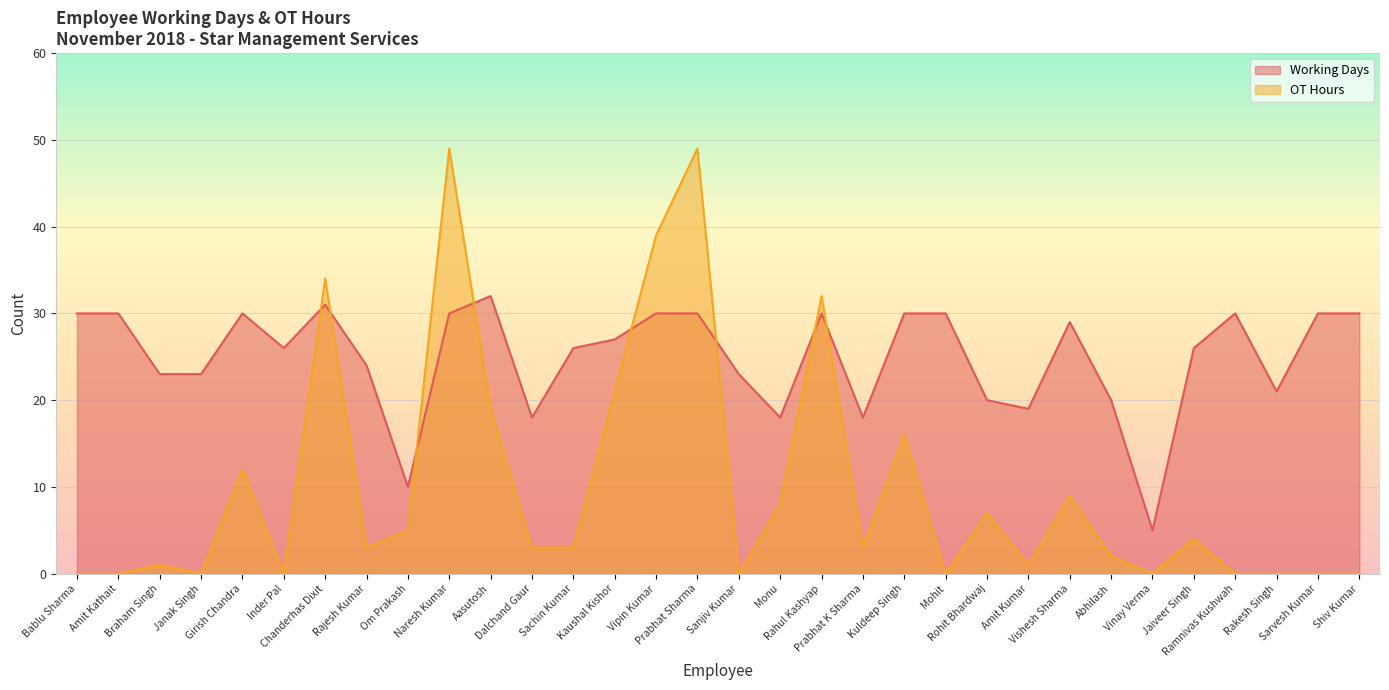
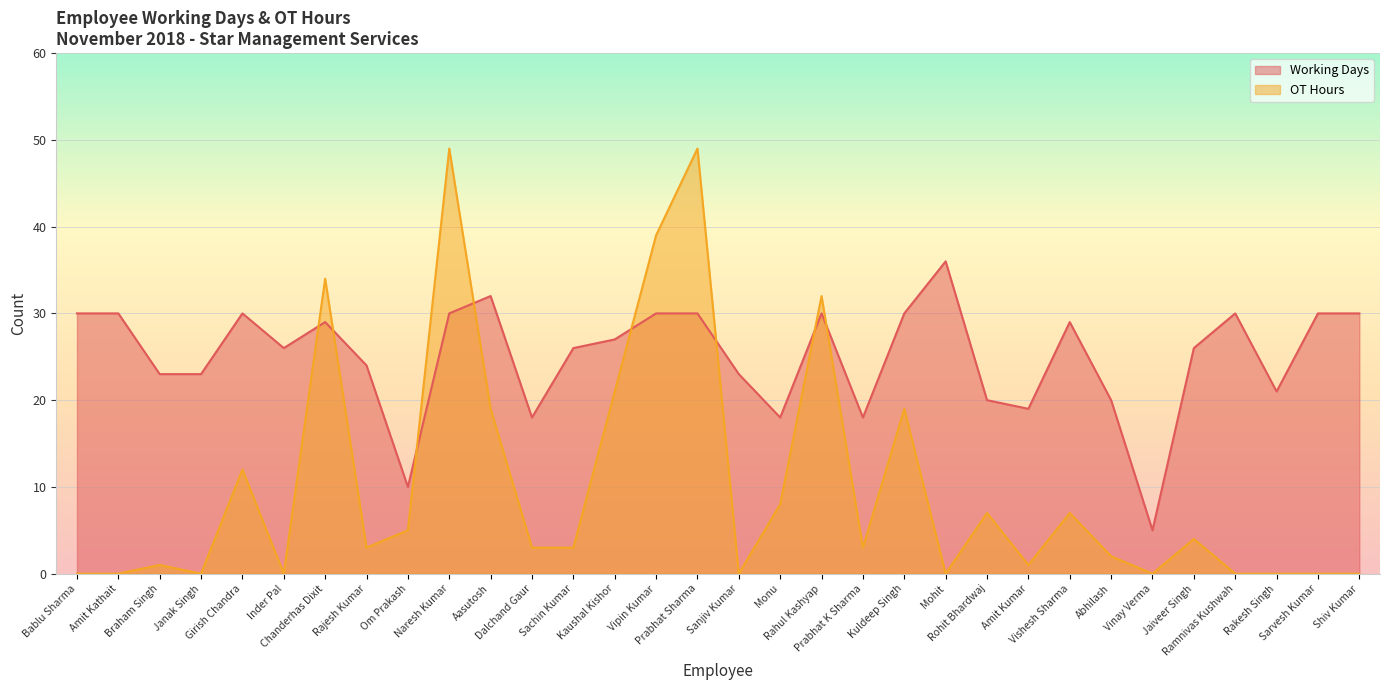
Working Days, Chanderhas Dixit: 31 -> 29
OT Hours, Kuldeep Singh: 16 -> 19
Working Days, Mohit: 30 -> 36
OT Hours, Vishesh Sharma: 9 -> 7
